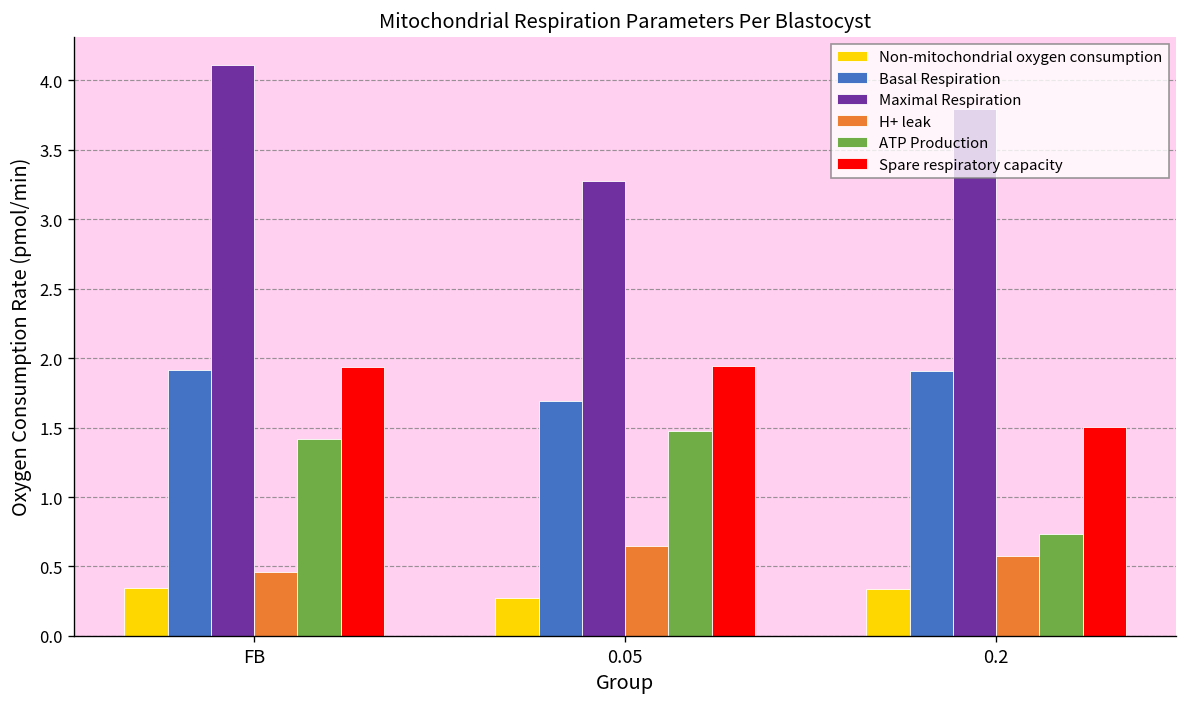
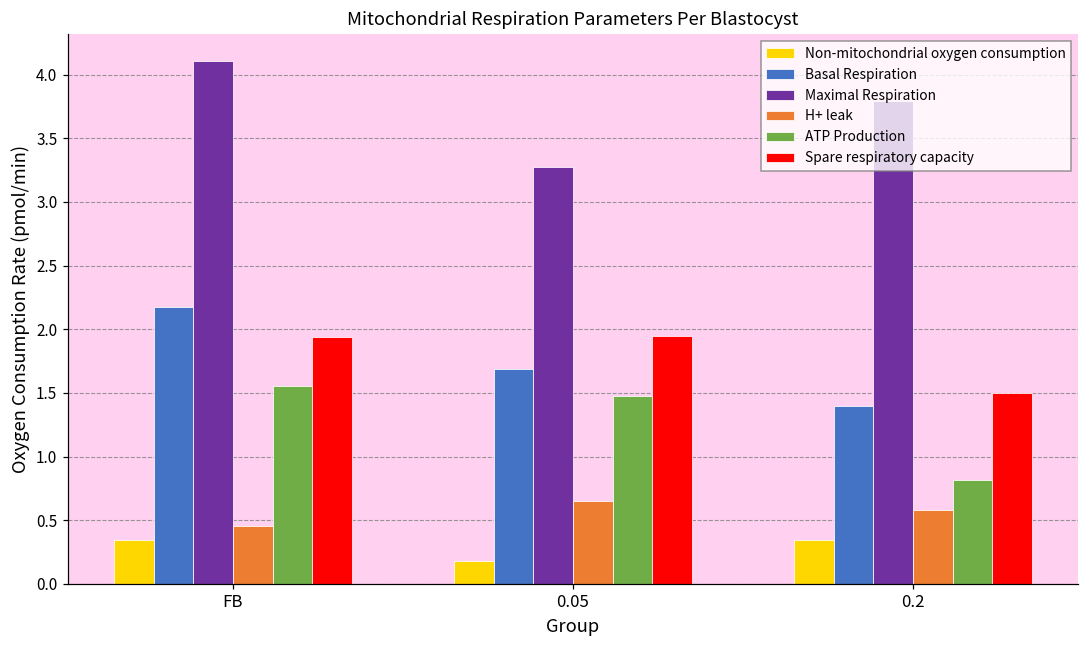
Basal Respiration, FB: 1.91 -> 2.17
ATP Production, FB: 1.42 -> 1.55
Non-mitochondrial oxygen consumption, 0.05: 0.27 -> 0.18
Basal Respiration, 0.2: 1.91 -> 1.39
ATP Production, 0.2: 0.74 -> 0.82
